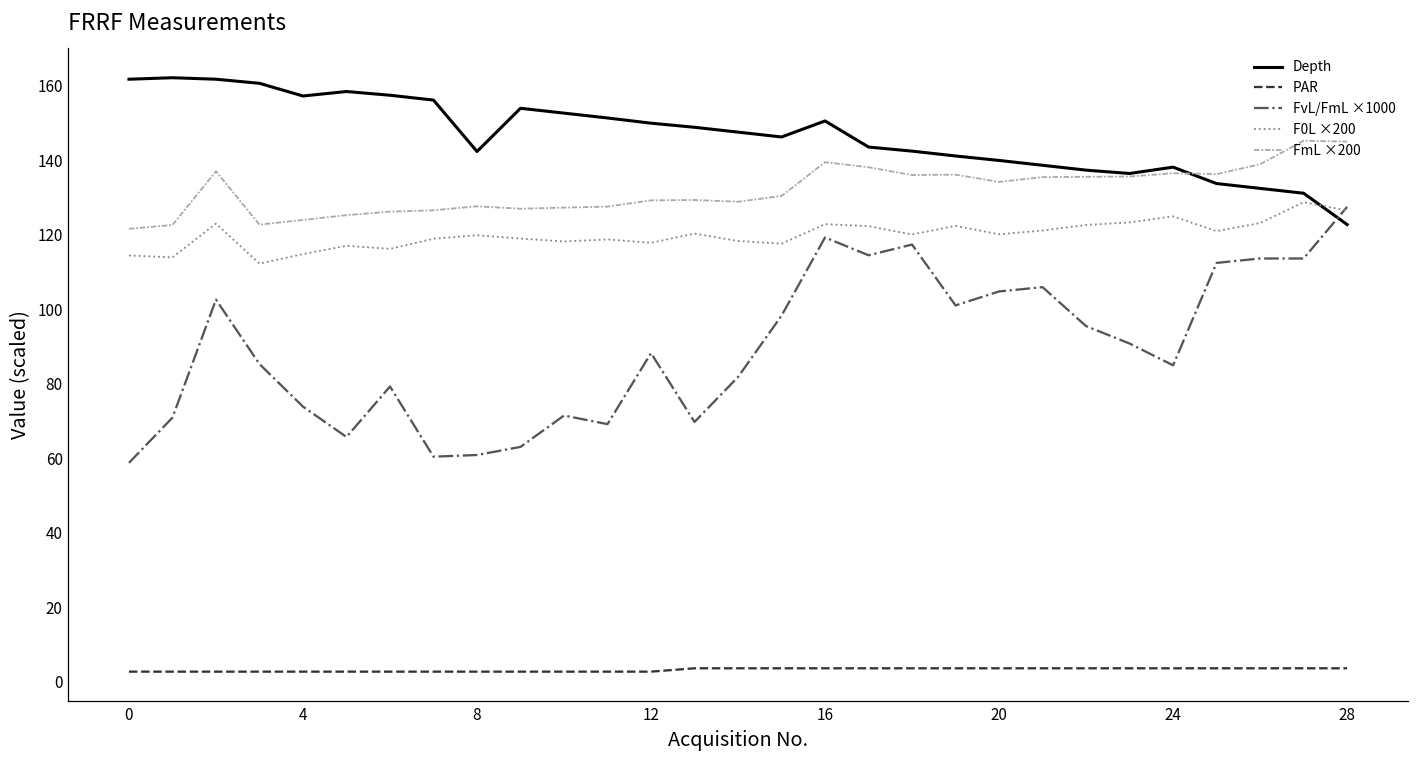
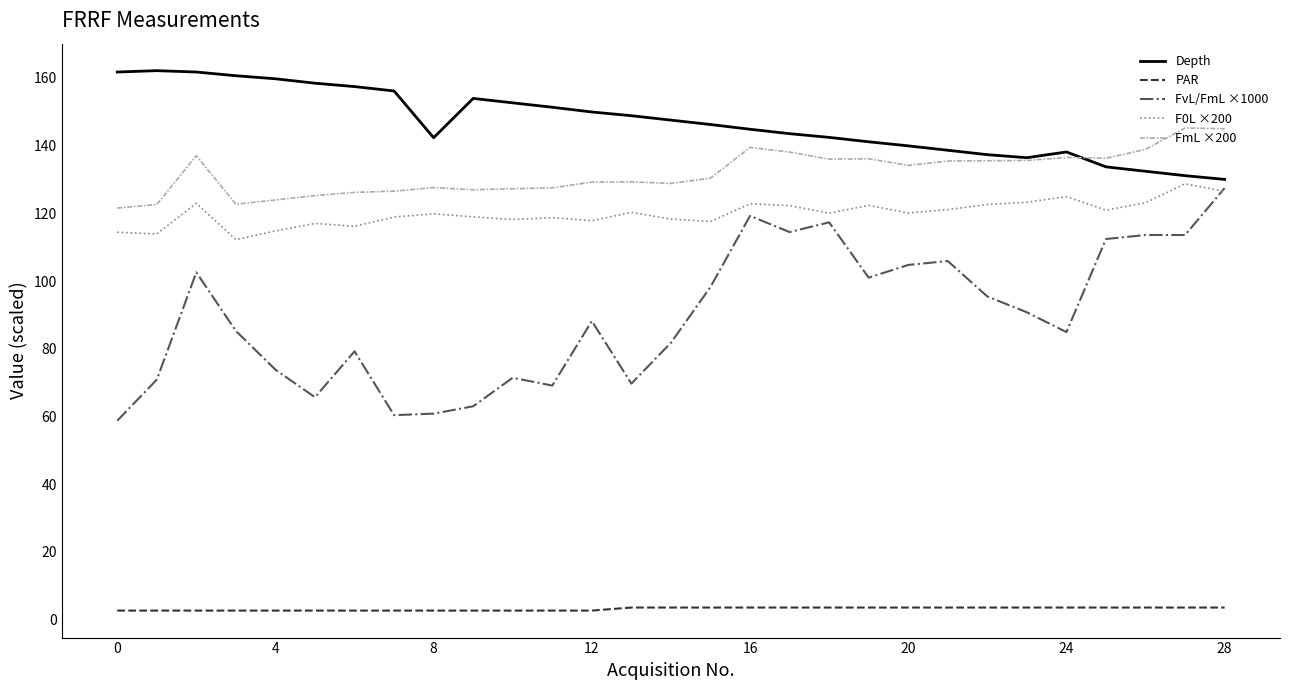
Depth, 4: 157 -> 160
Depth, 16: 151 -> 145
Depth, 28: 123 -> 130
